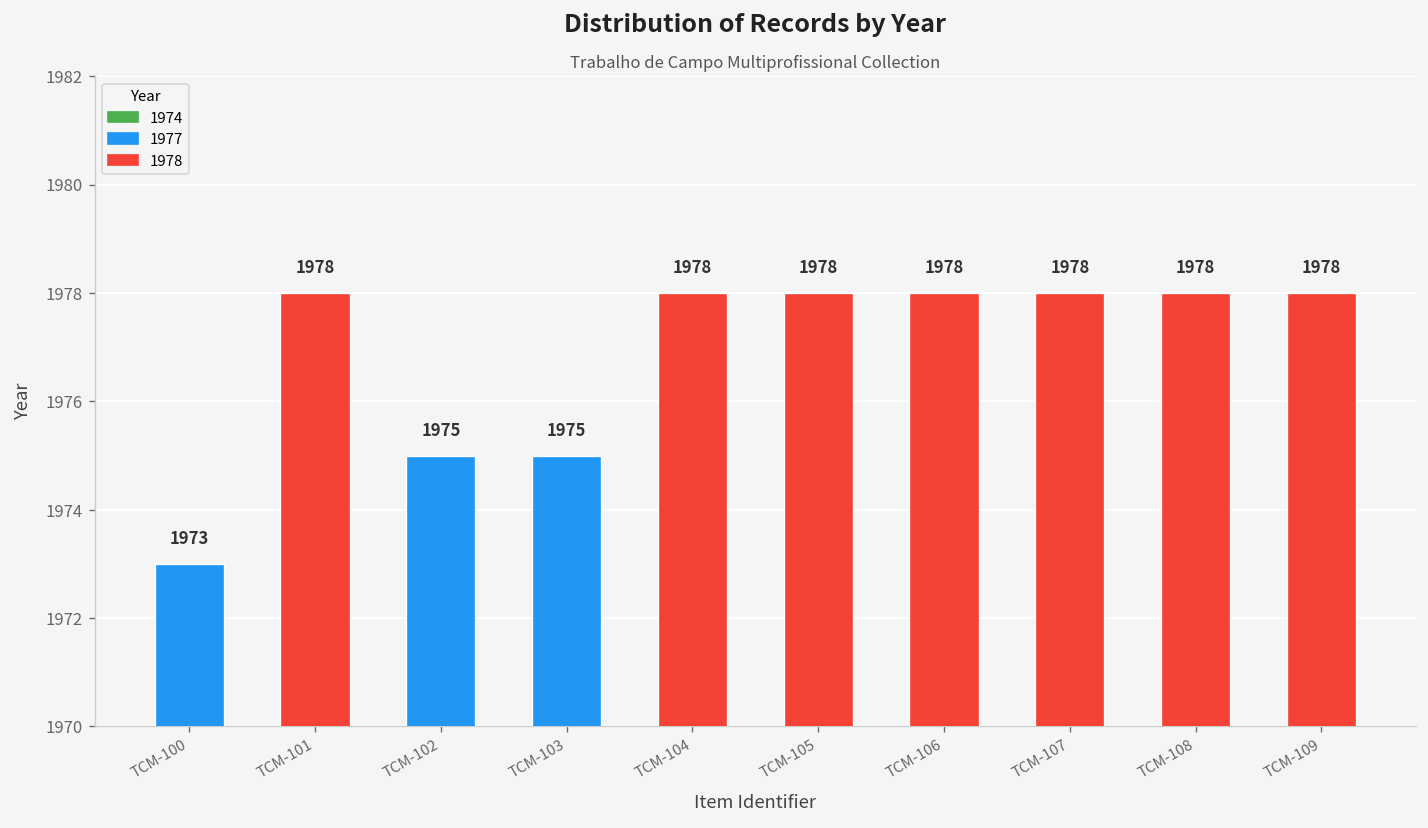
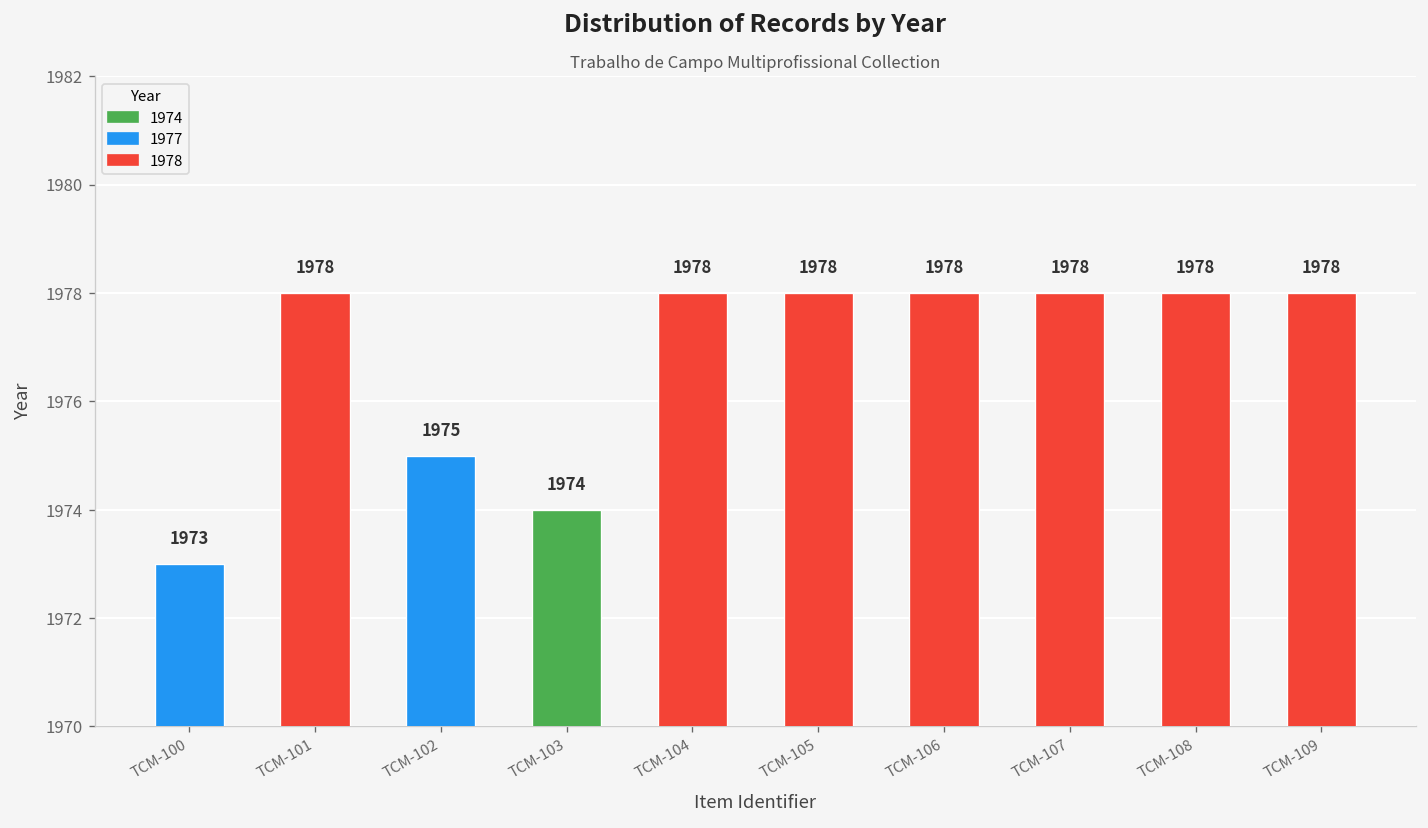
TCM-103: 1975 -> 1974
